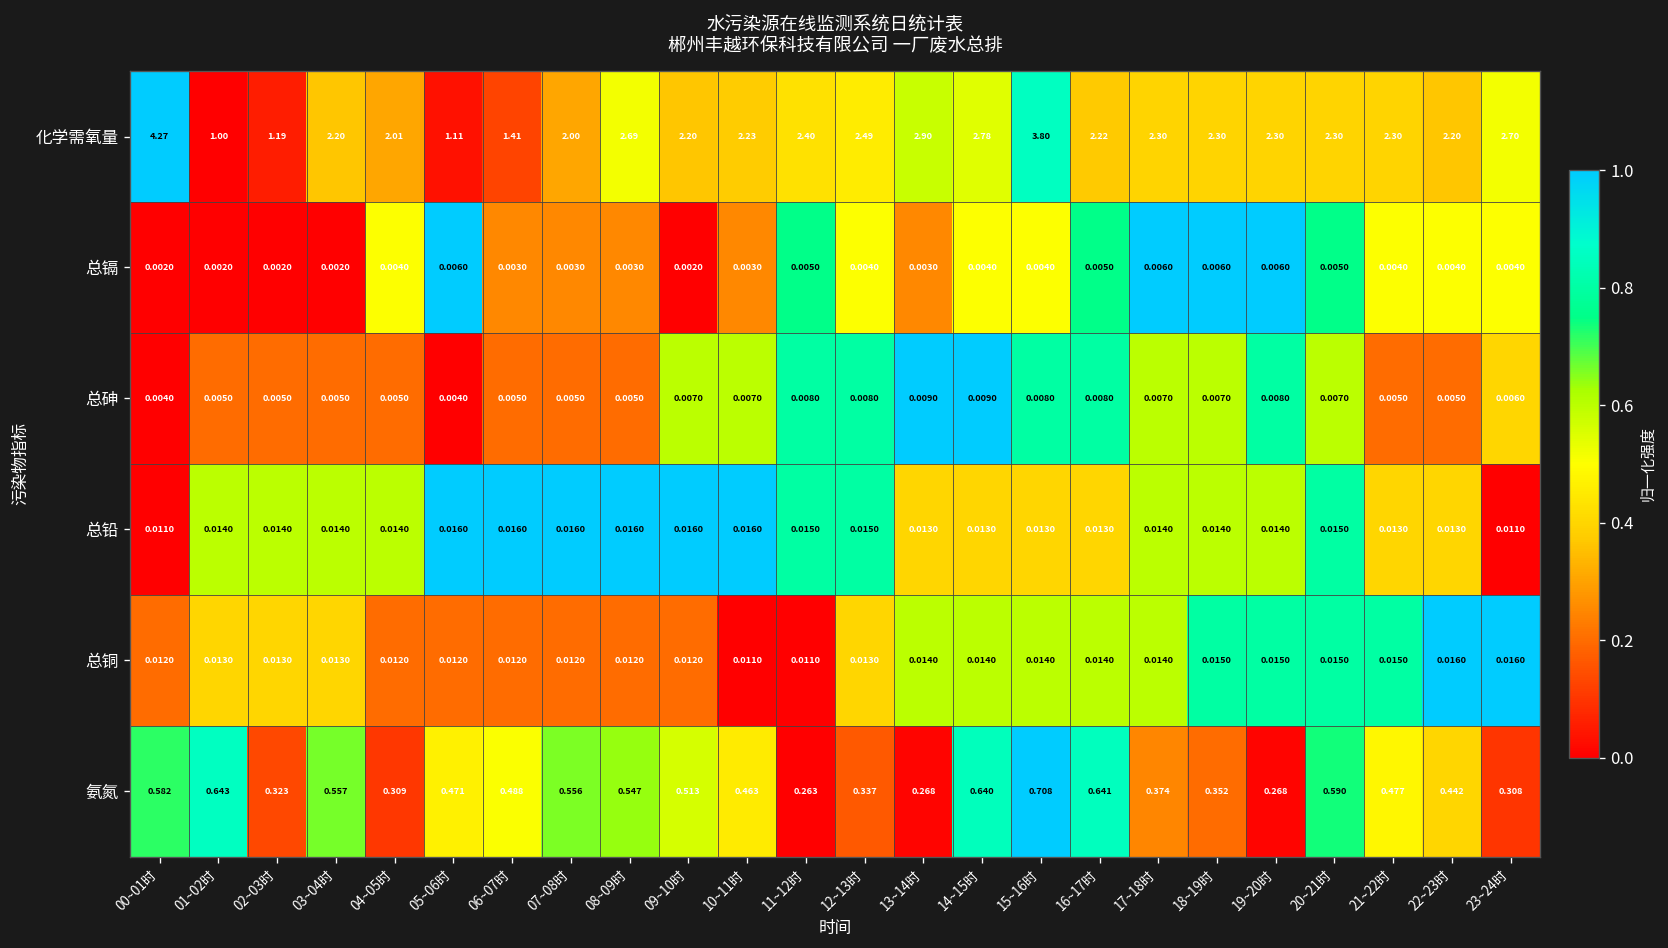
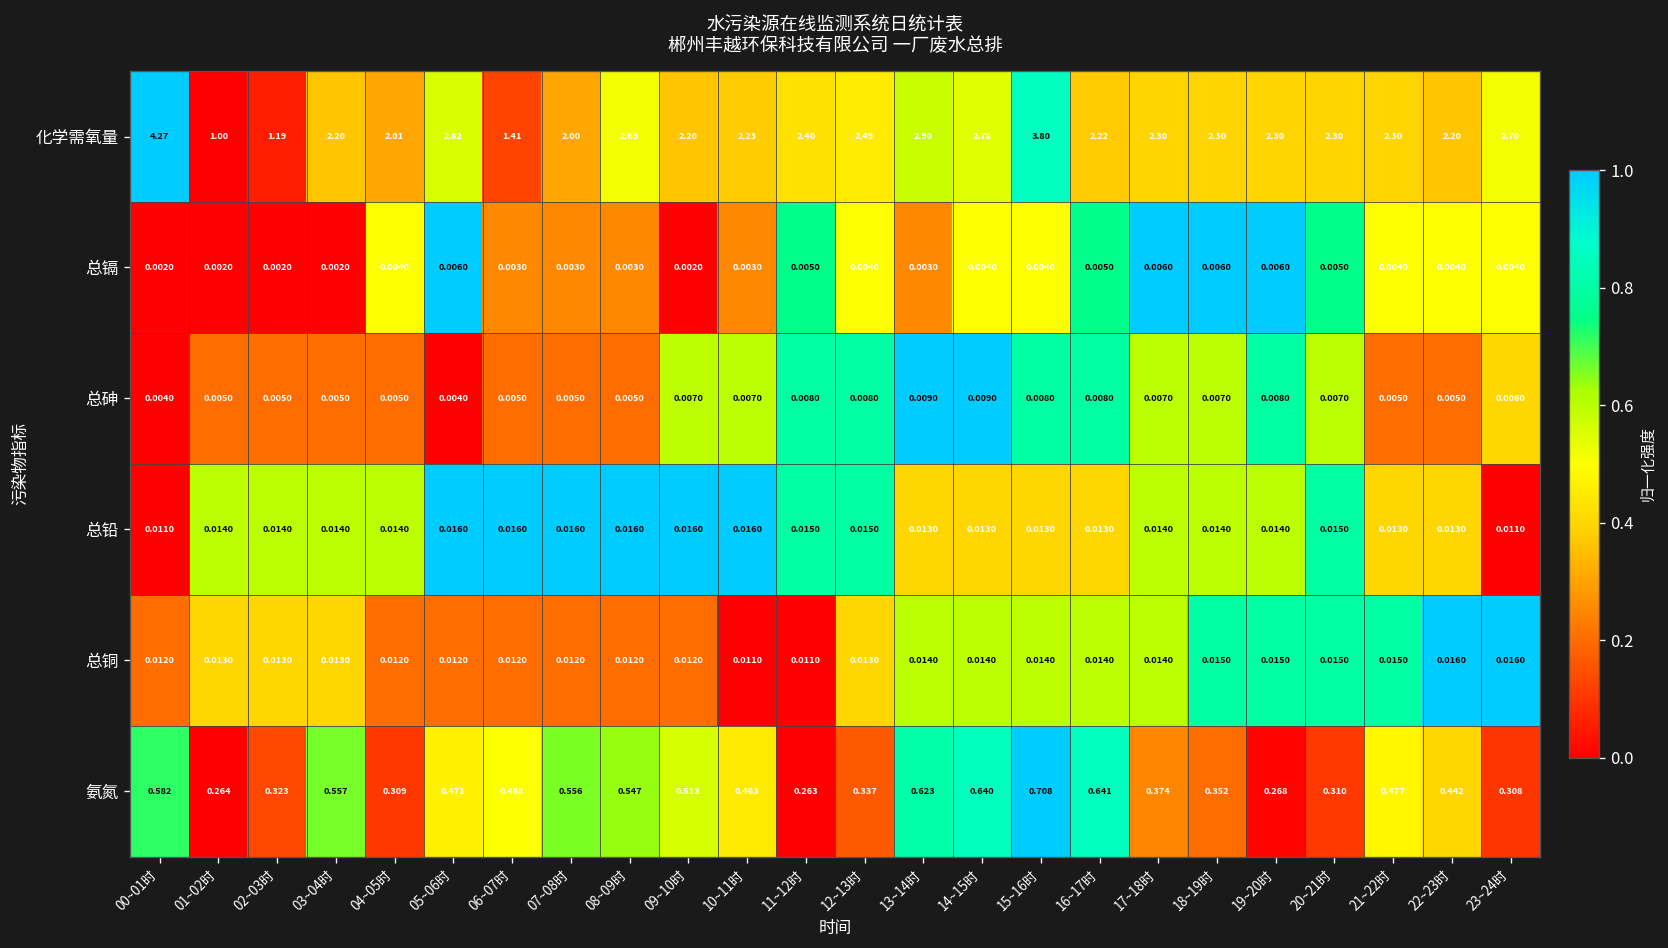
化学需氧量, 05~06时: 1.11 -> 2.82
氨氮, 01~02时: 0.643 -> 0.264
氨氮, 13~14时: 0.268 -> 0.623
氨氮, 20~21时: 0.590 -> 0.310
